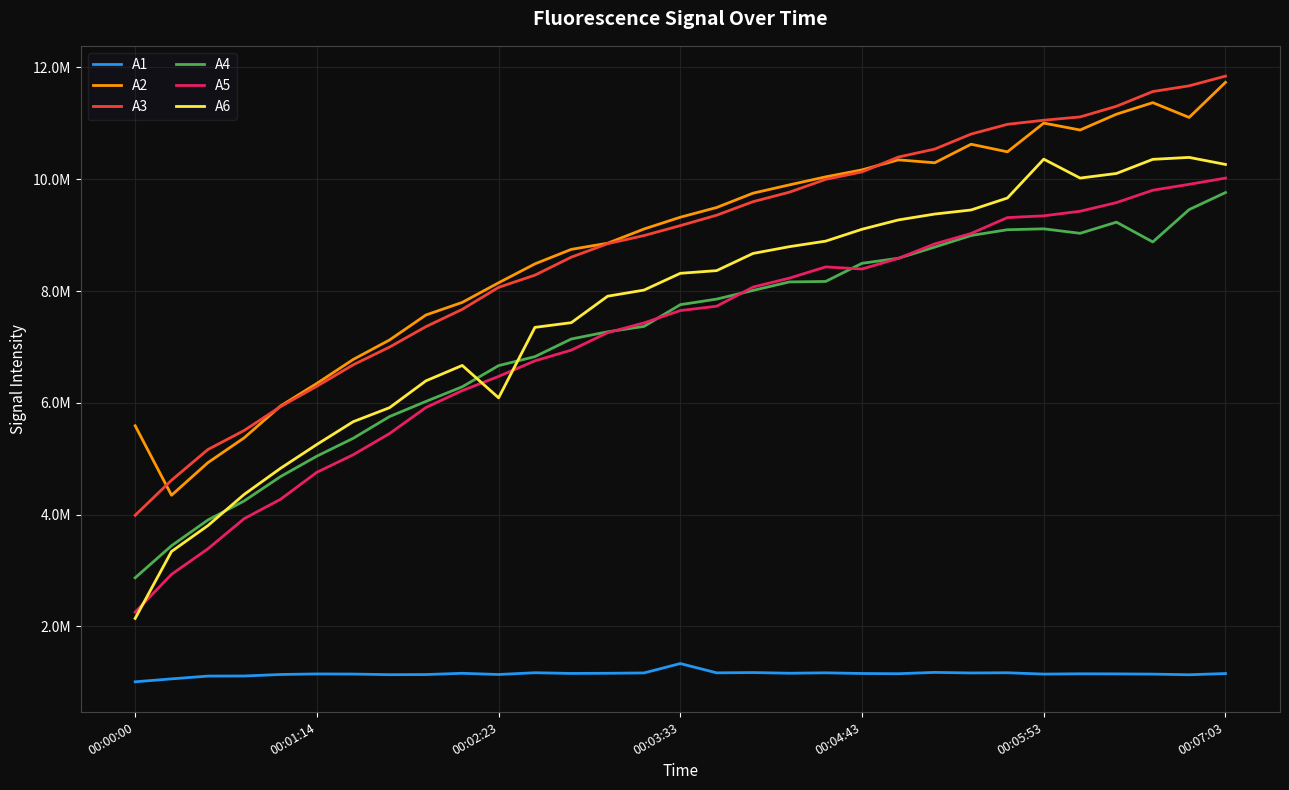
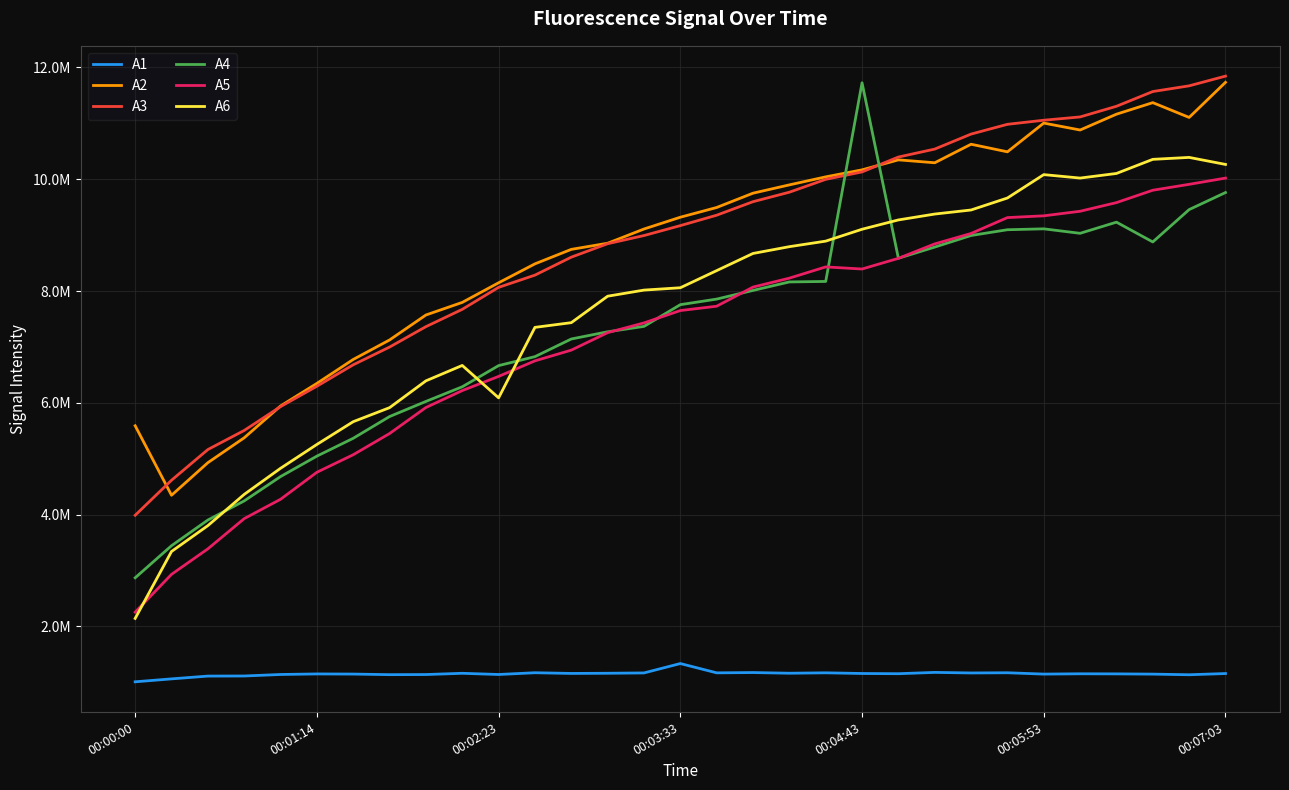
A6, 00:03:33: 8300000 -> 8100000
A4, 00:04:43: 8500000 -> 11700000
A6, 00:05:53: 10400000 -> 10100000
